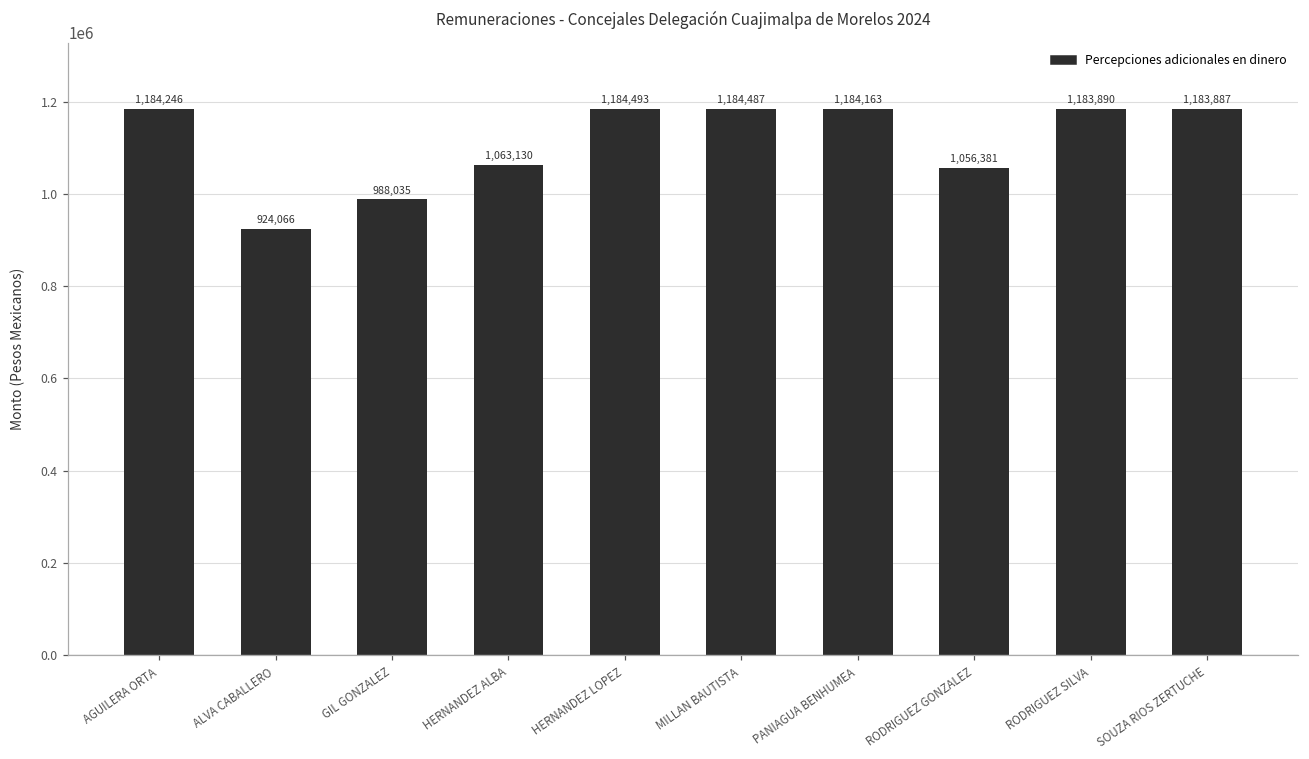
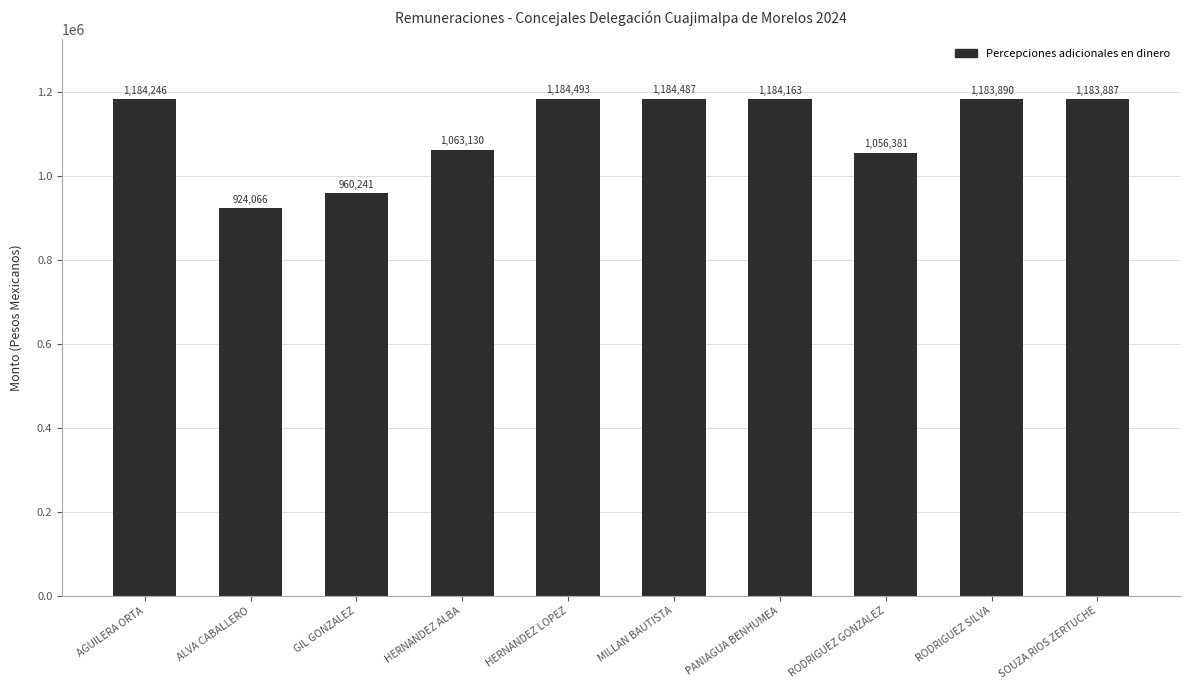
GIL GONZALEZ: 988,035 -> 960,241
